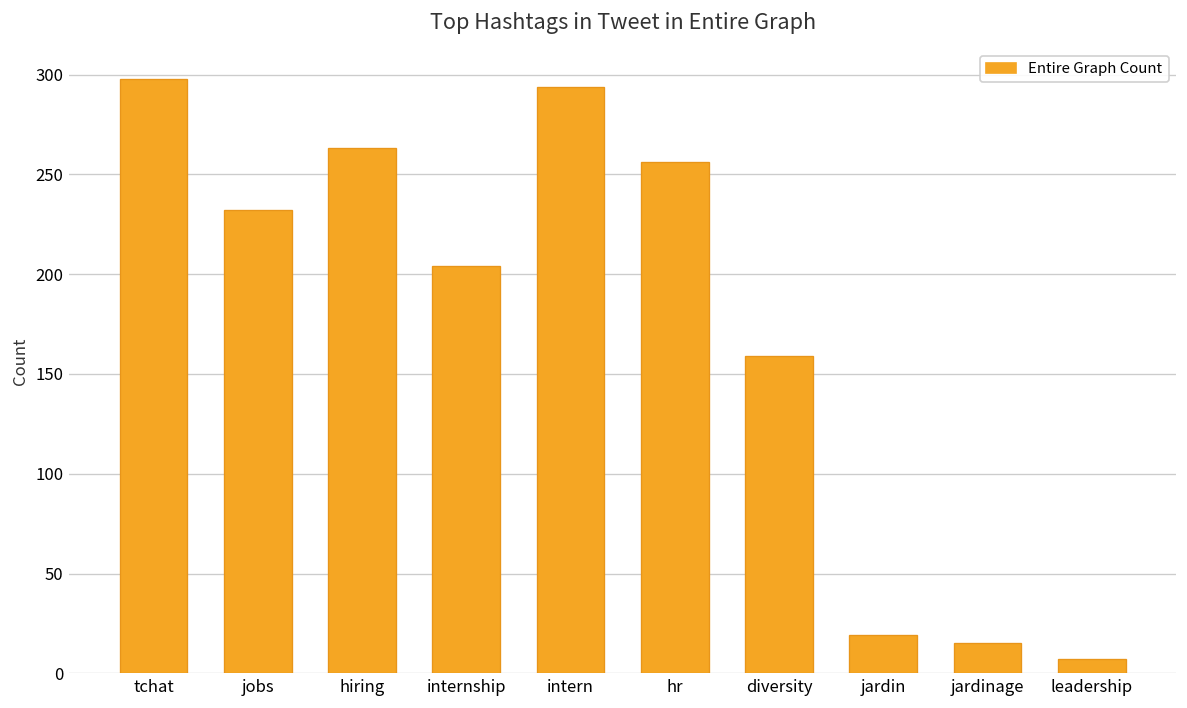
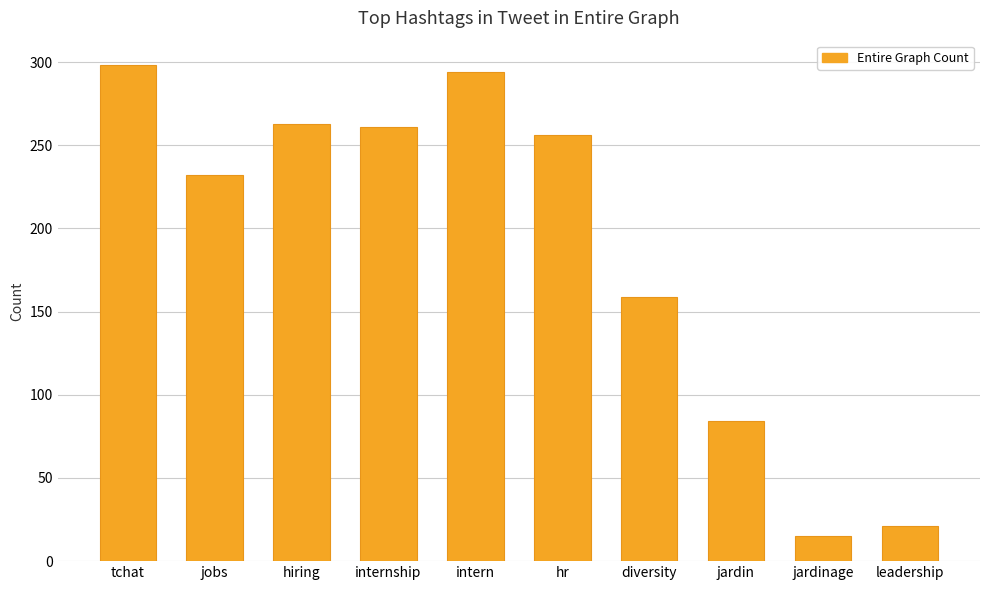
internship: 204 -> 261
jardin: 19 -> 84
leadership: 7 -> 21
